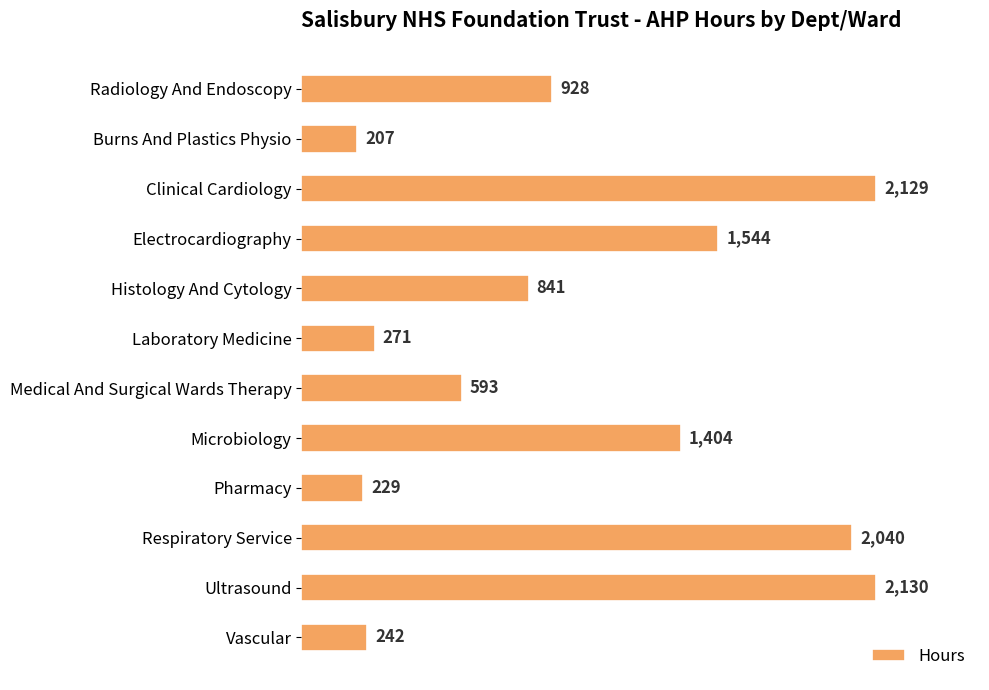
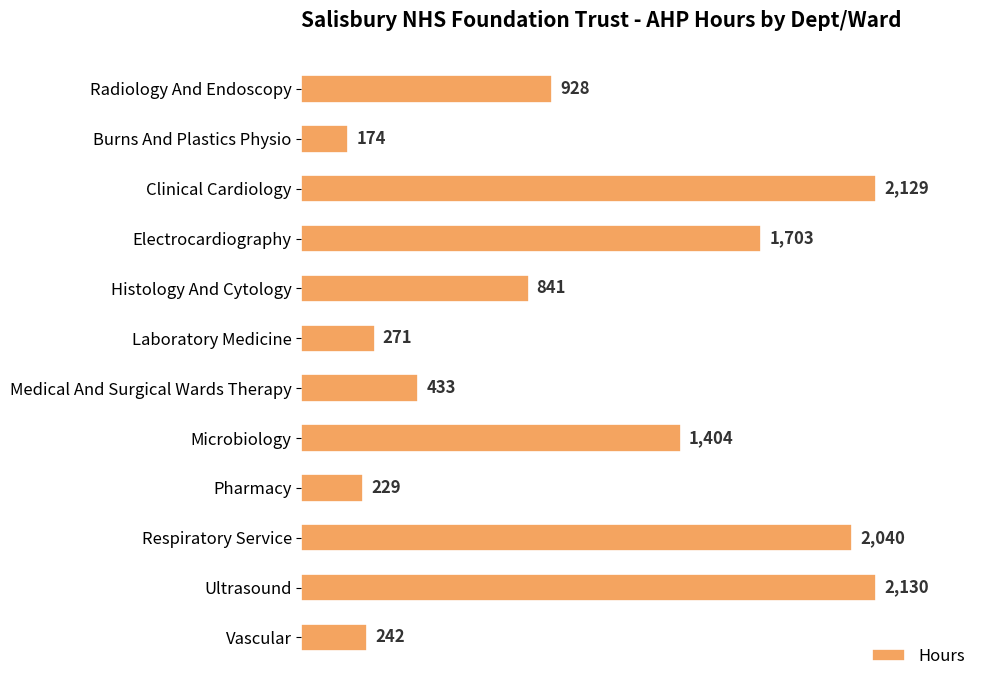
Burns And Plastics Physio: 207 -> 174
Electrocardiography: 1,544 -> 1,703
Medical And Surgical Wards Therapy: 593 -> 433
